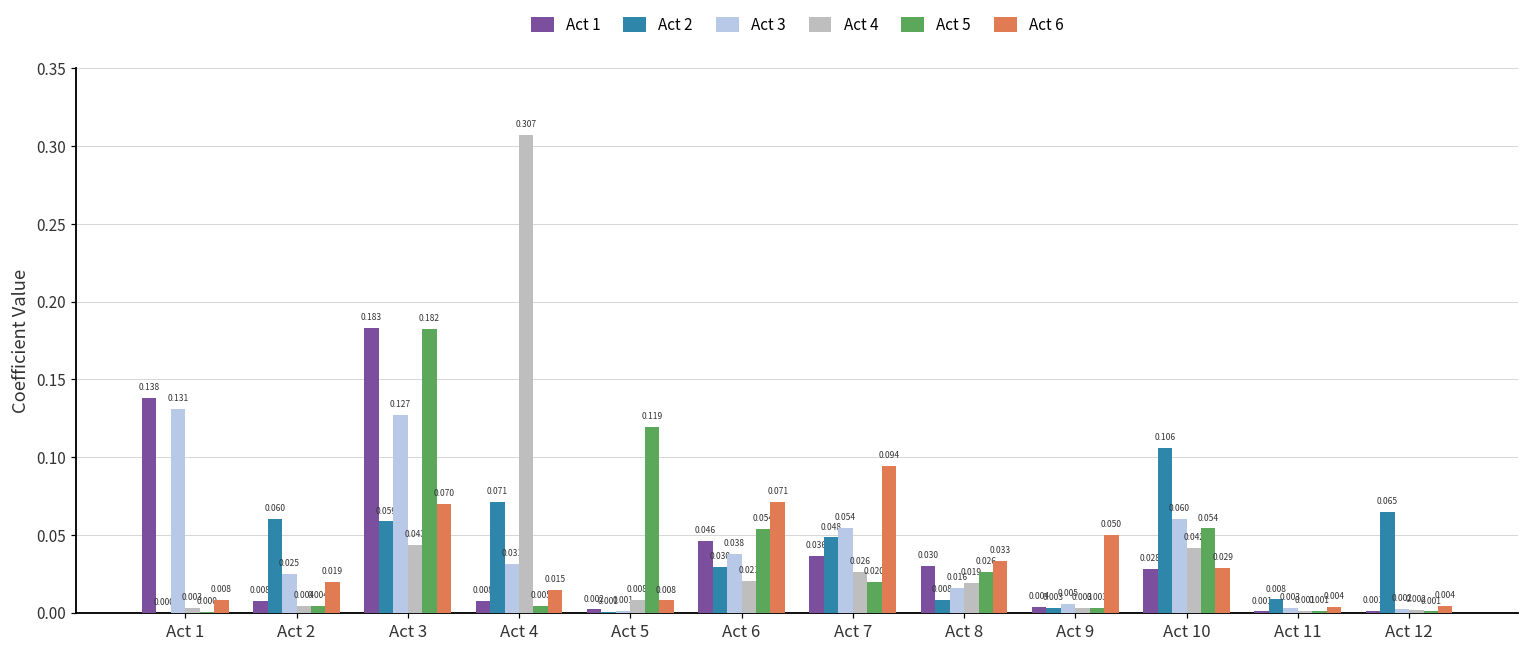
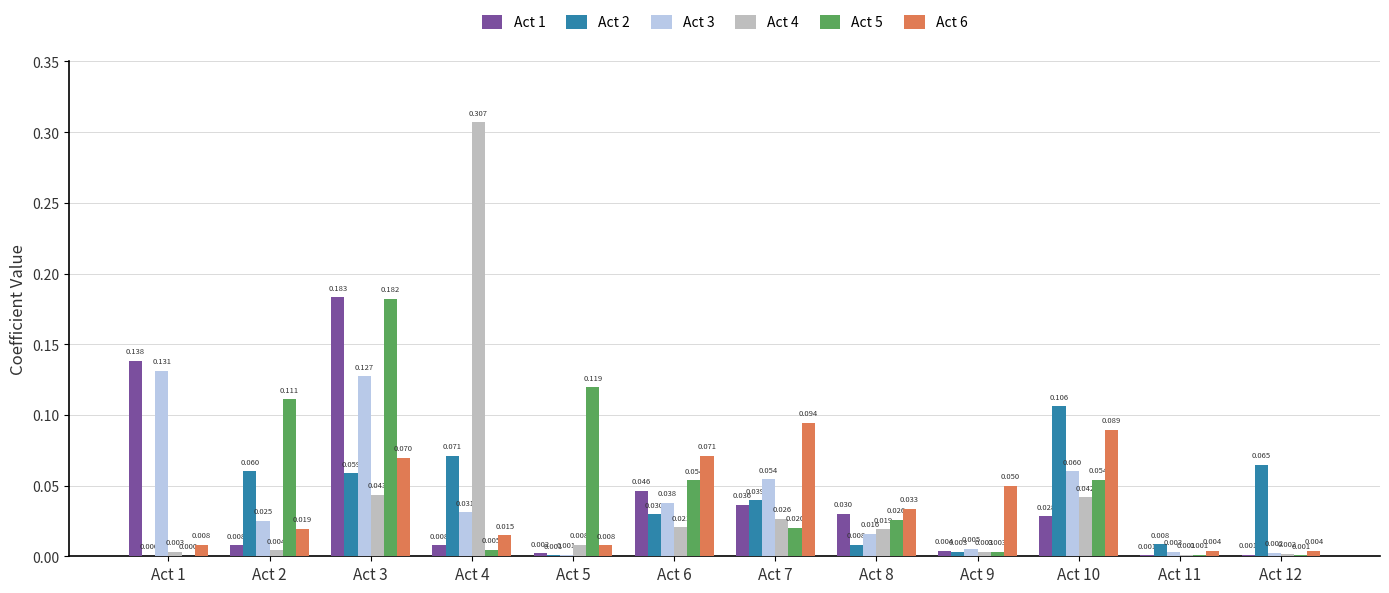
Act 5, Act 2: 0.004 -> 0.111
Act 2, Act 7: 0.048 -> 0.039
Act 6, Act 10: 0.029 -> 0.089
